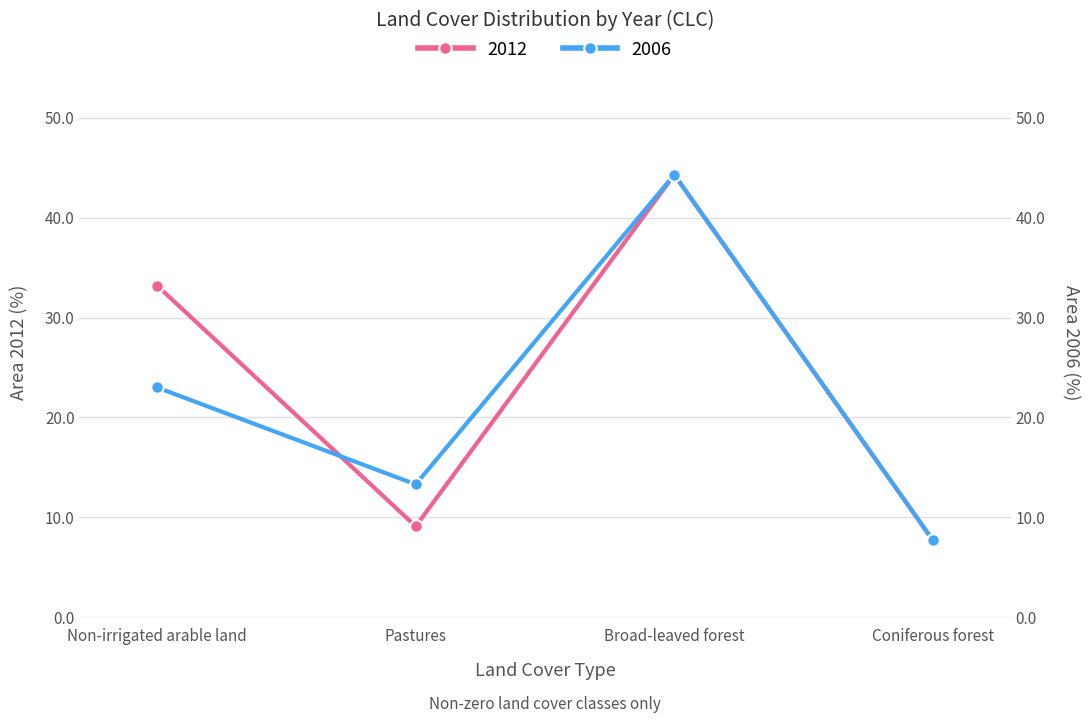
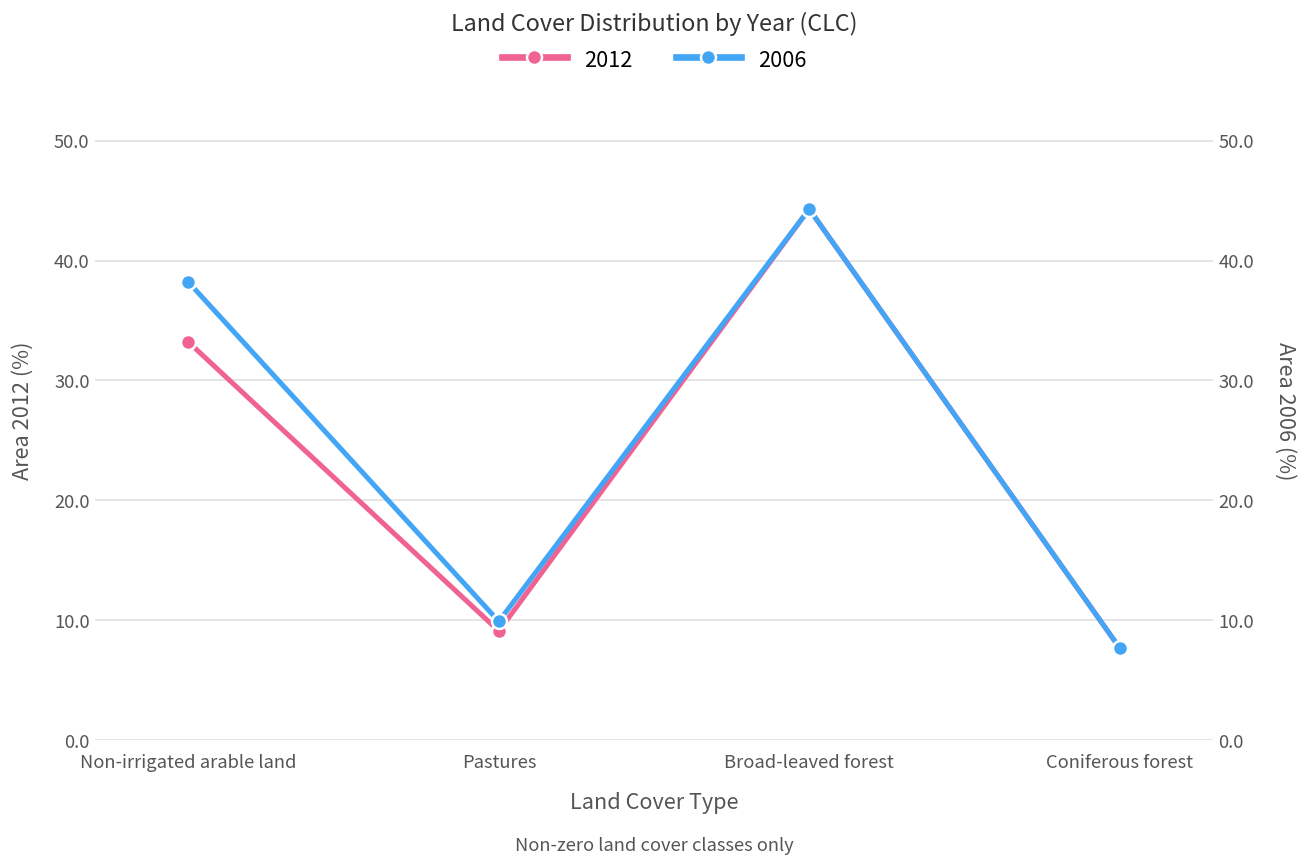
2006, Non-irrigated arable land: 23 -> 38
2006, Pastures: 13 -> 10
